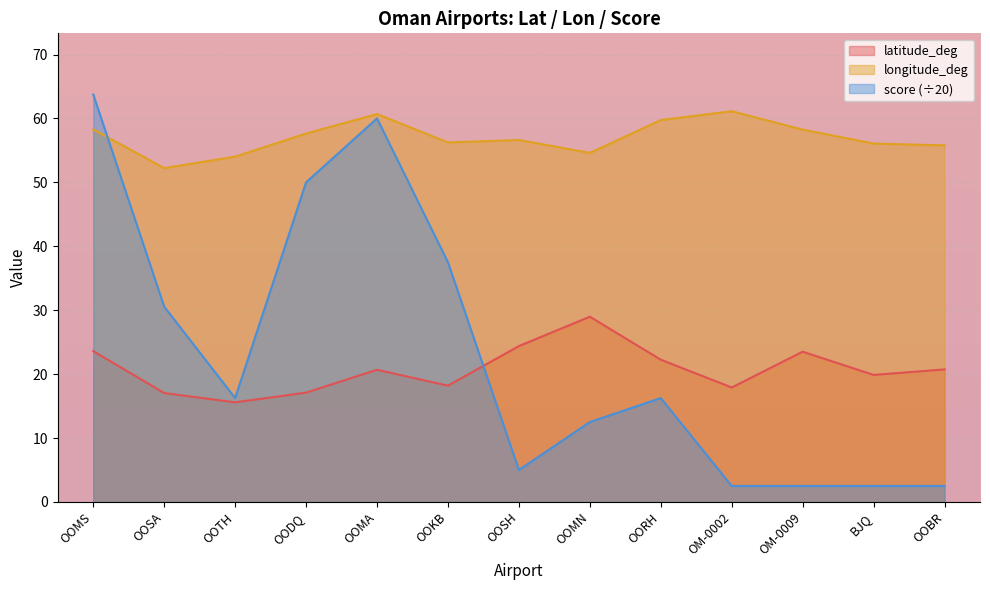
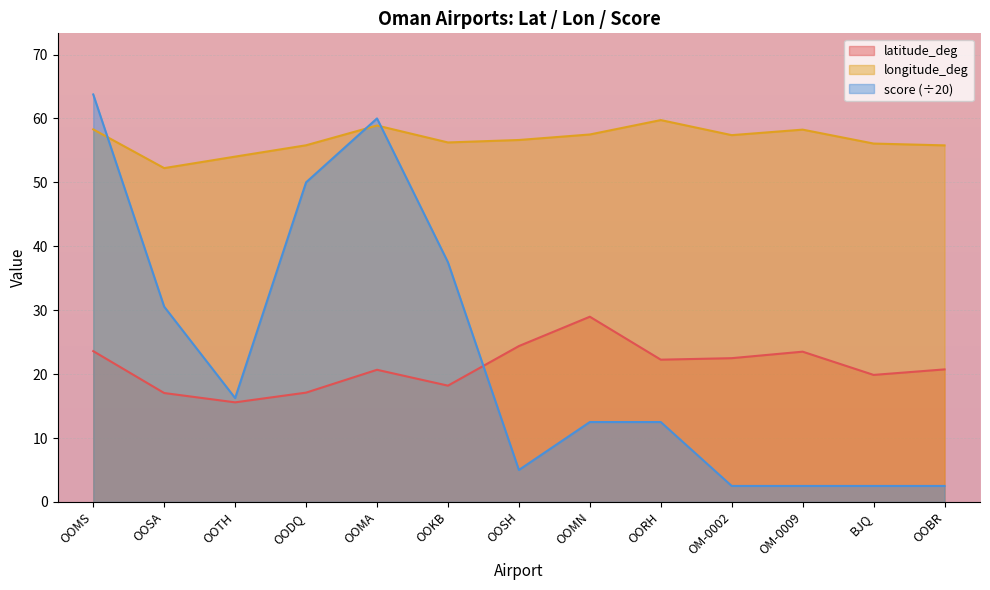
longitude_deg, OODQ: 58 -> 56
longitude_deg, OOMA: 61 -> 59
longitude_deg, OOMN: 55 -> 57
score (÷20), OORH: 16 -> 13
latitude_deg, OM-0002: 18 -> 22
longitude_deg, OM-0002: 61 -> 57
